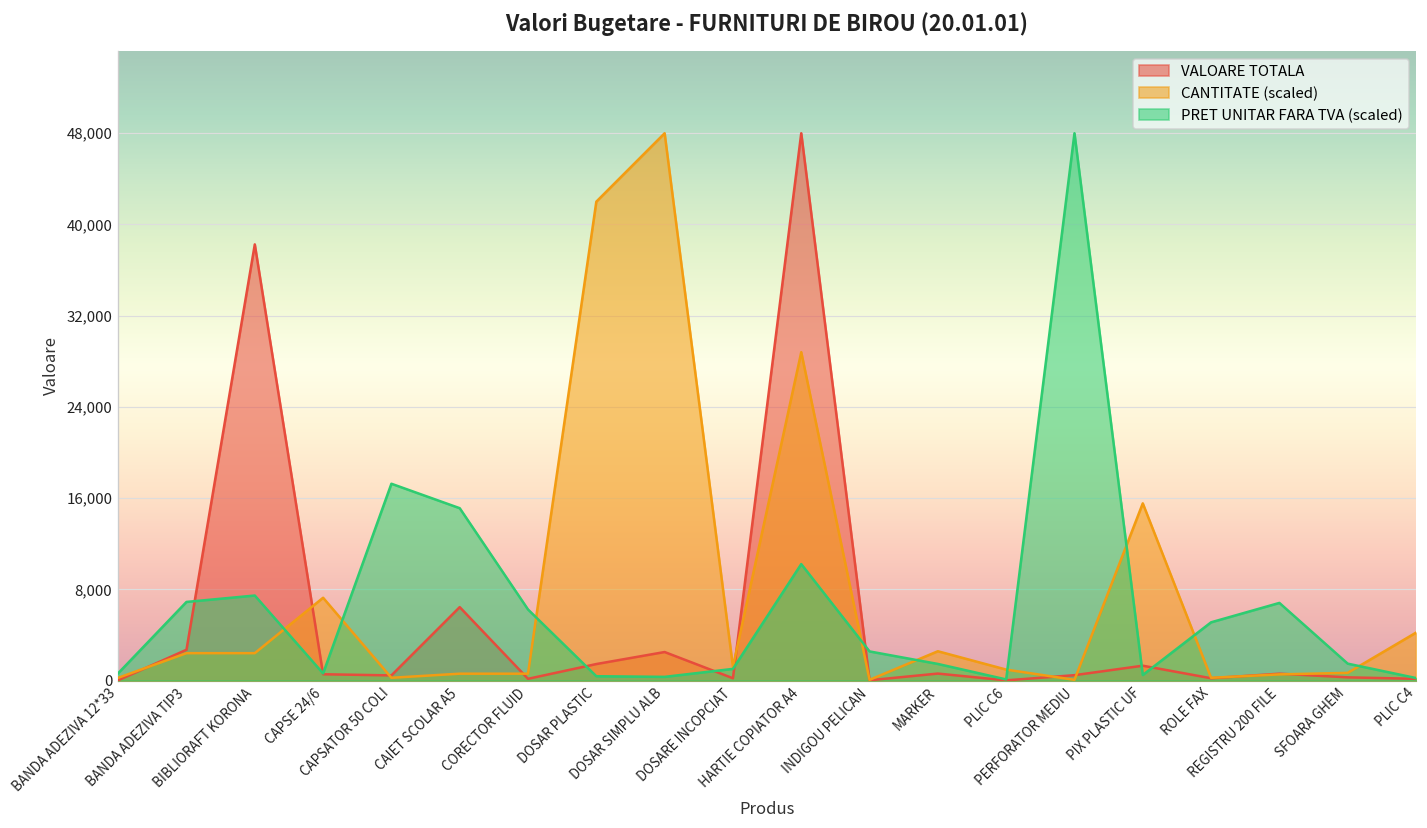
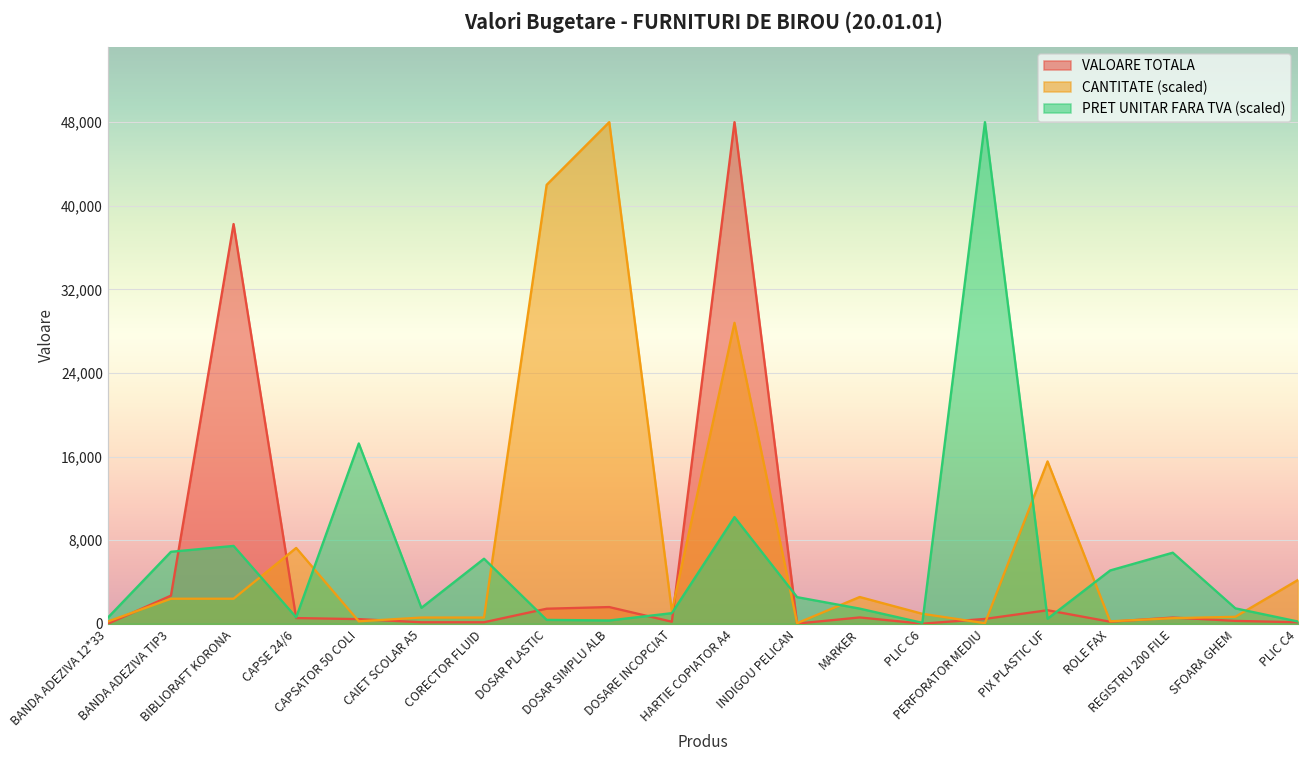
VALOARE TOTALA, CAIET SCOLAR A5: 6,000 -> 0
PRET UNITAR FARA TVA (scaled), CAIET SCOLAR A5: 15,000 -> 2,000
VALOARE TOTALA, DOSAR SIMPLU ALB: 3,000 -> 2,000
